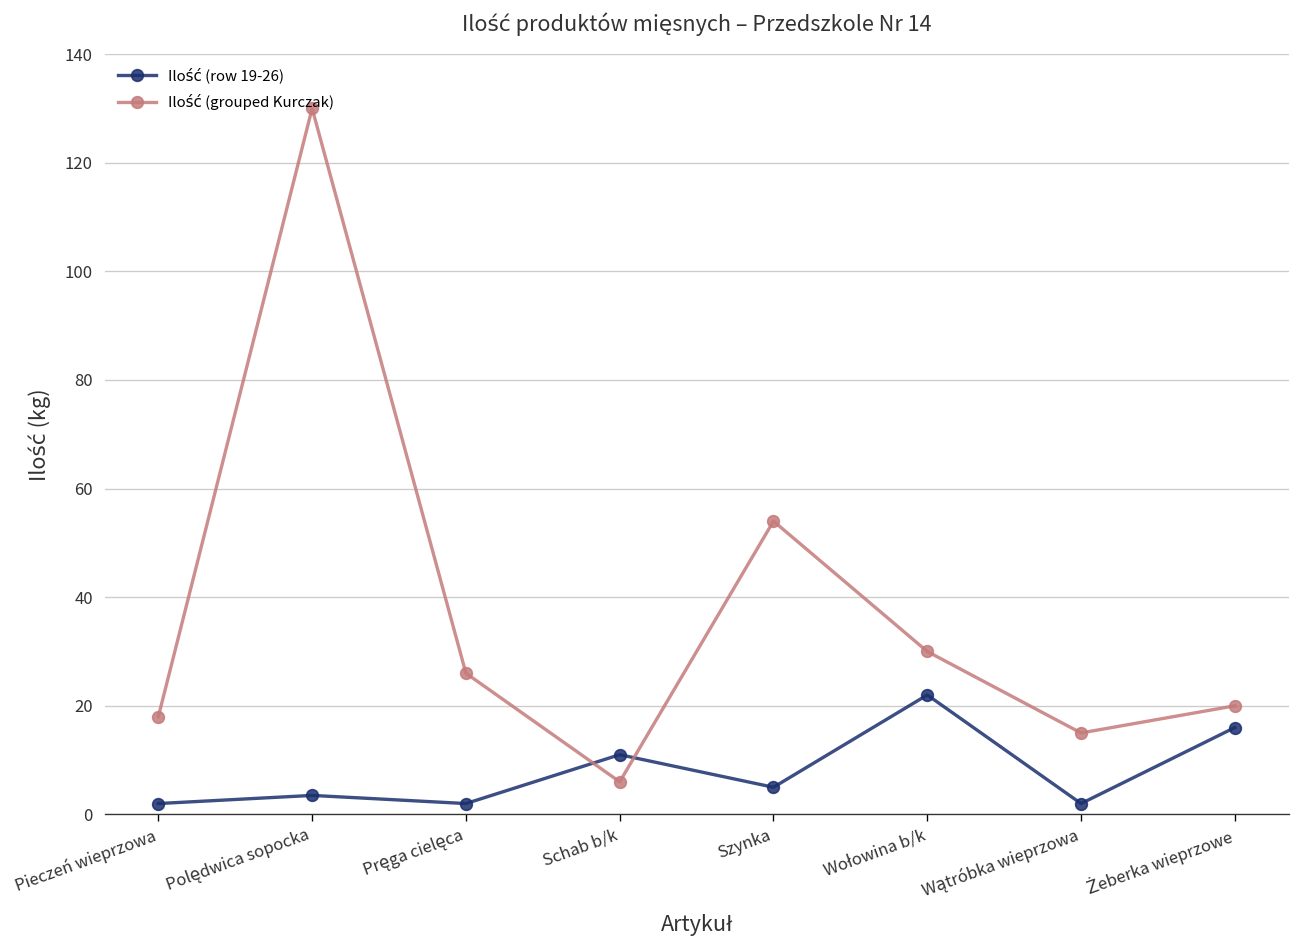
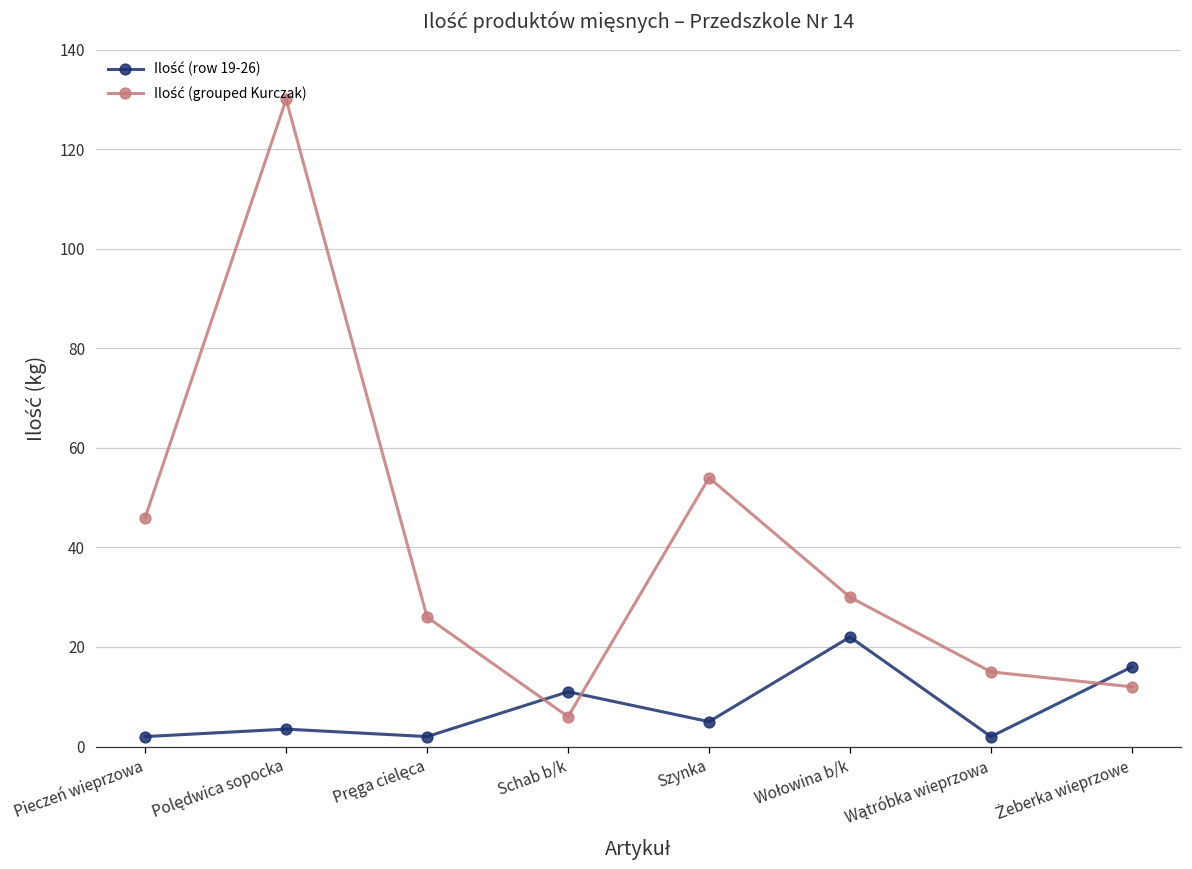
Ilość (grouped Kurczak), Pieczeń wieprzowa: 18 -> 46
Ilość (grouped Kurczak), Żeberka wieprzowe: 20 -> 12
